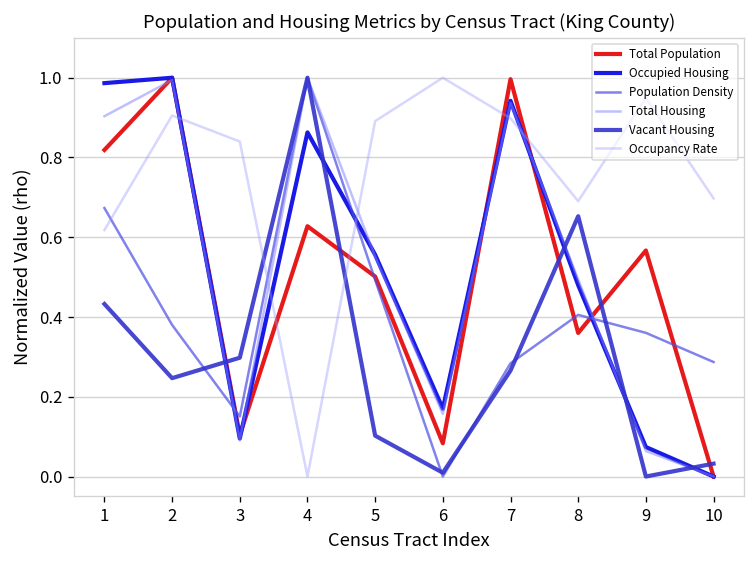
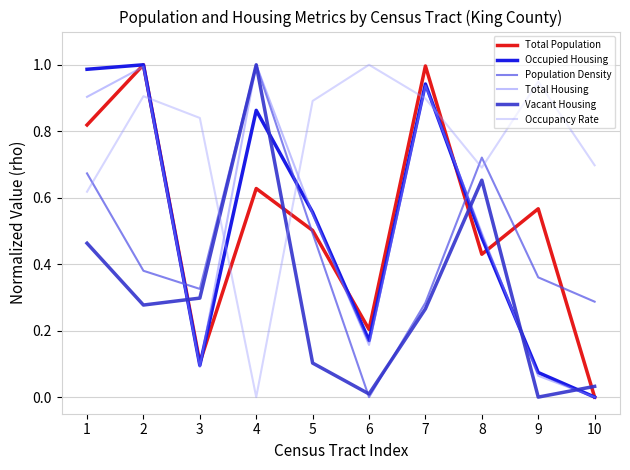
Vacant Housing, 1: 0.43 -> 0.46
Vacant Housing, 2: 0.25 -> 0.28
Population Density, 3: 0.15 -> 0.33
Total Population, 6: 0.08 -> 0.20
Total Population, 8: 0.36 -> 0.43
Population Density, 8: 0.41 -> 0.72
